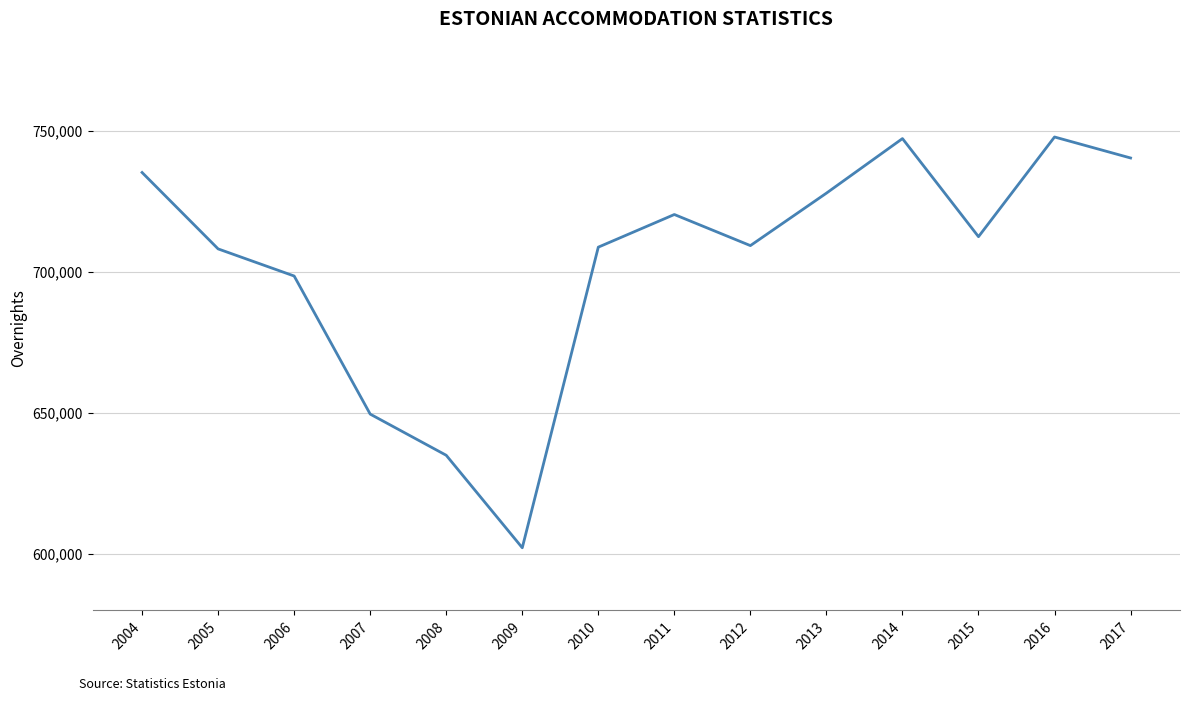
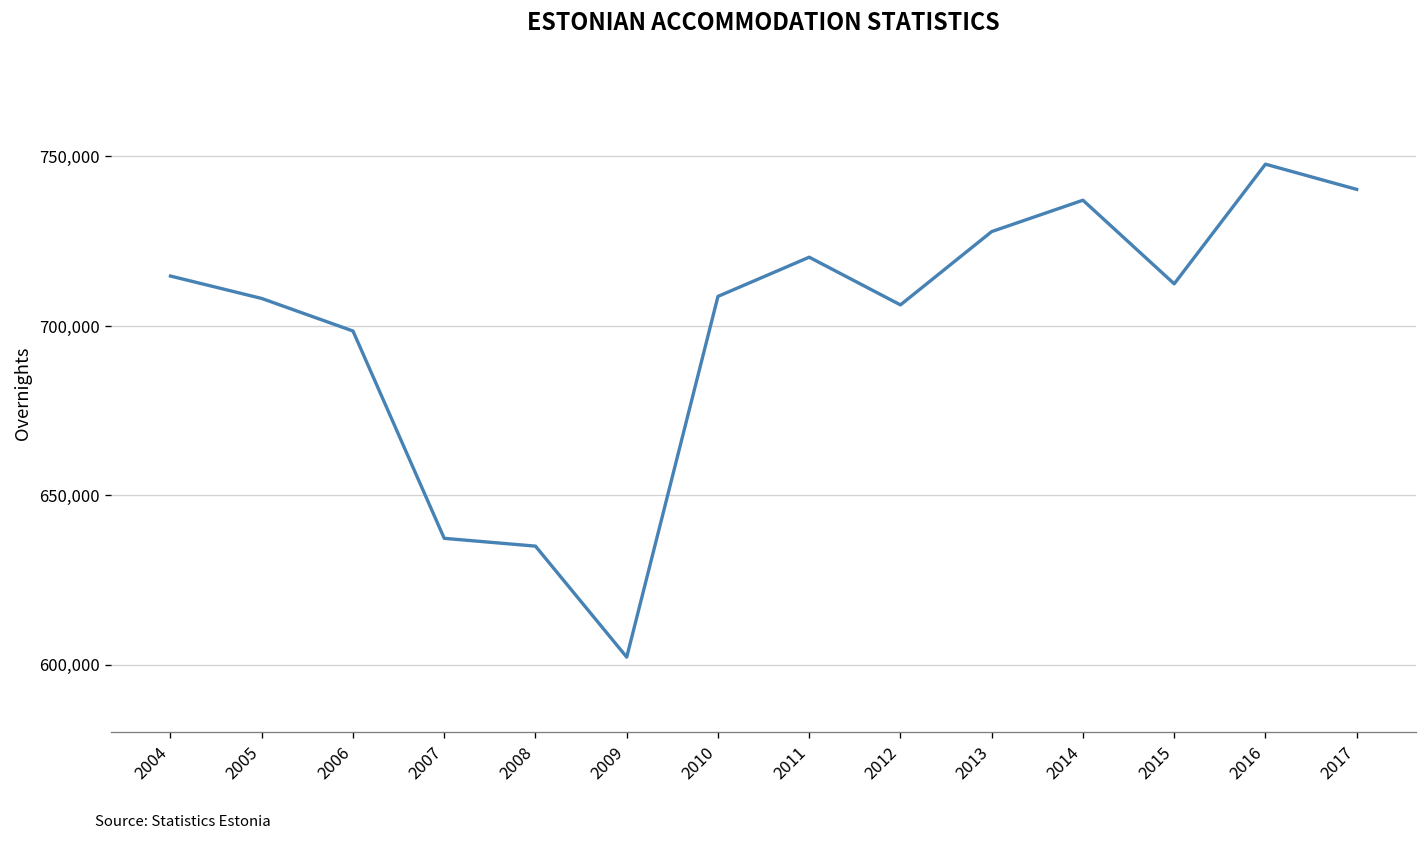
2004: 735,000 -> 715,000
2007: 650,000 -> 637,000
2012: 709,000 -> 706,000
2014: 747,000 -> 737,000
